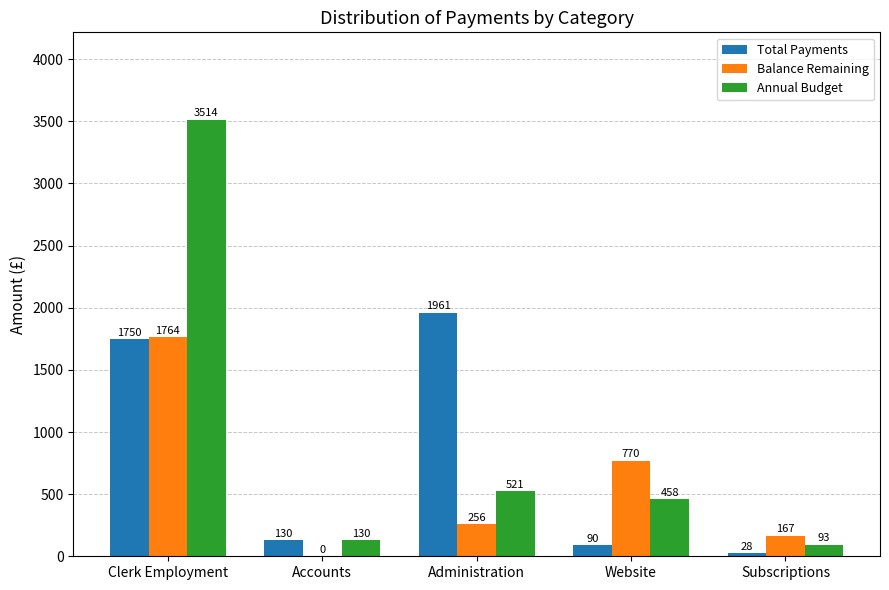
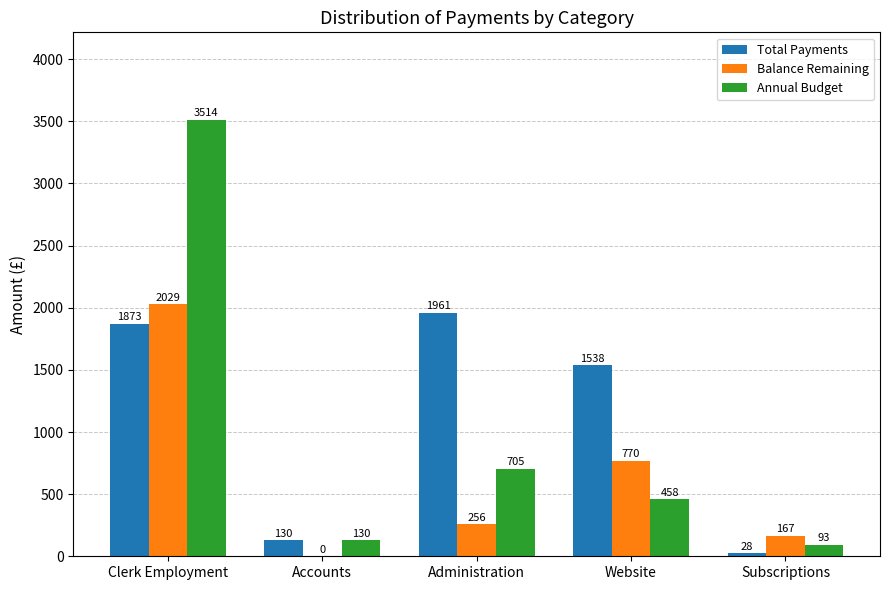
Total Payments, Clerk Employment: 1750 -> 1873
Balance Remaining, Clerk Employment: 1764 -> 2029
Annual Budget, Administration: 521 -> 705
Total Payments, Website: 90 -> 1538
